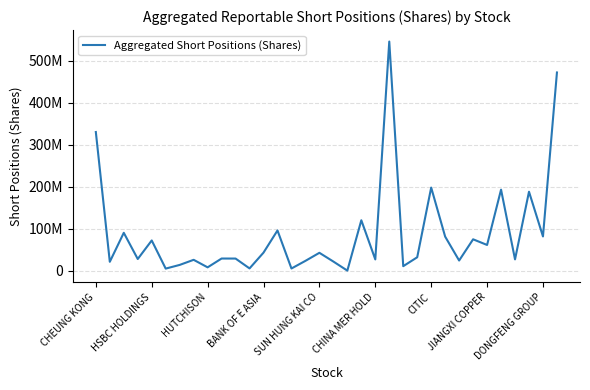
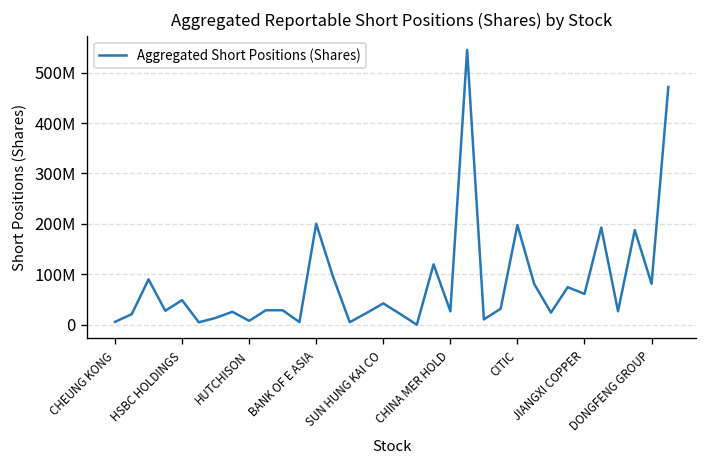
CHEUNG KONG: 330000000 -> 10000000
HSBC HOLDINGS: 70000000 -> 50000000
BANK OF E ASIA: 40000000 -> 200000000
